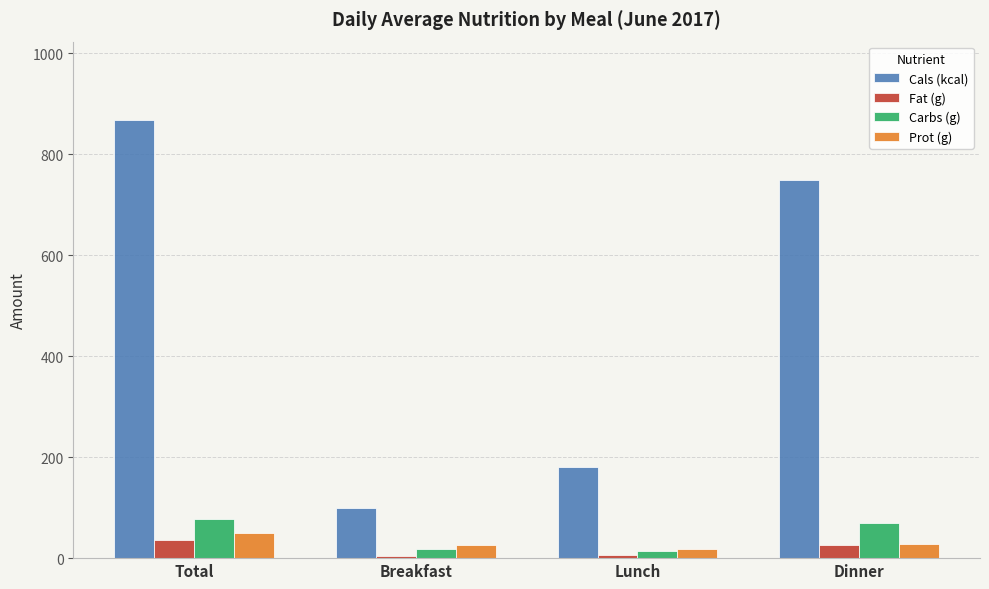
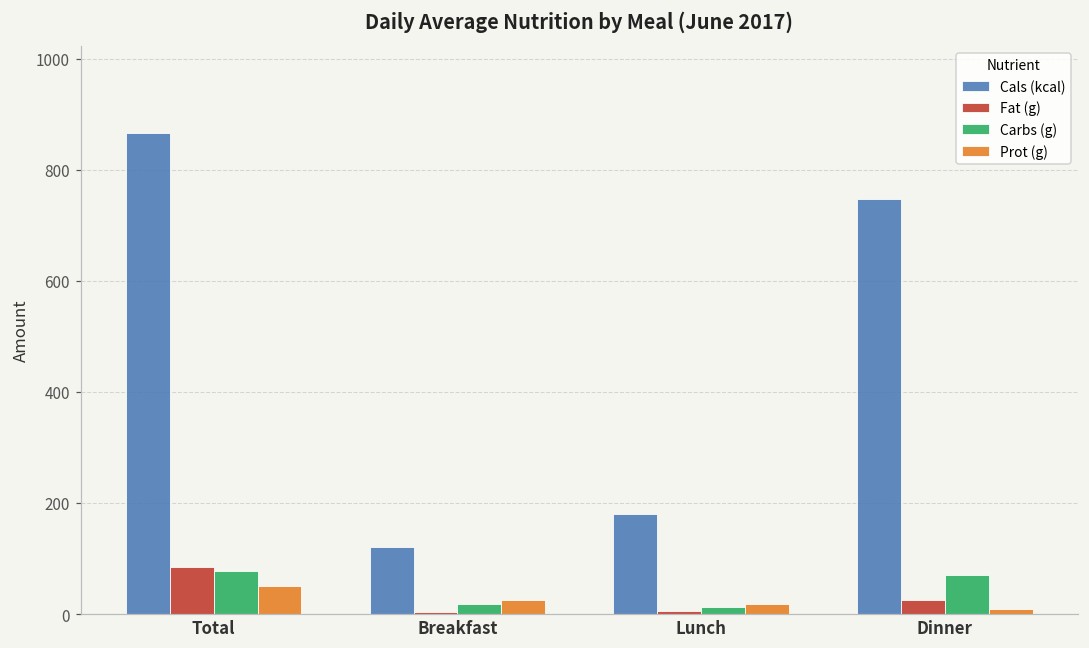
Fat (g), Total: 40 -> 80
Cals (kcal), Breakfast: 100 -> 120
Prot (g), Dinner: 30 -> 10
